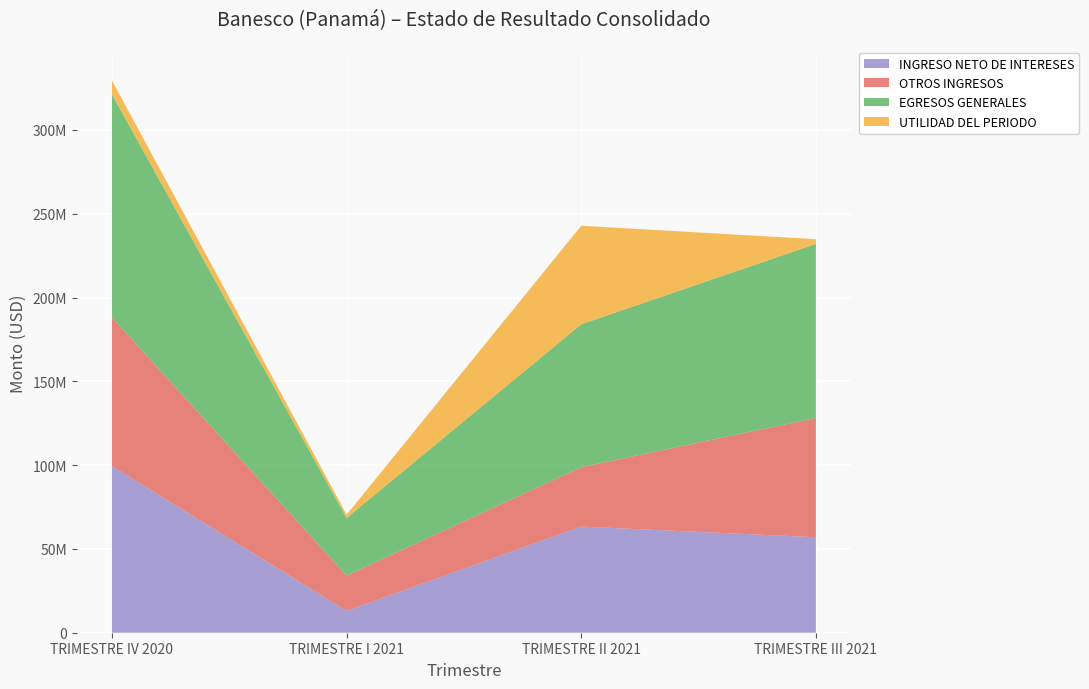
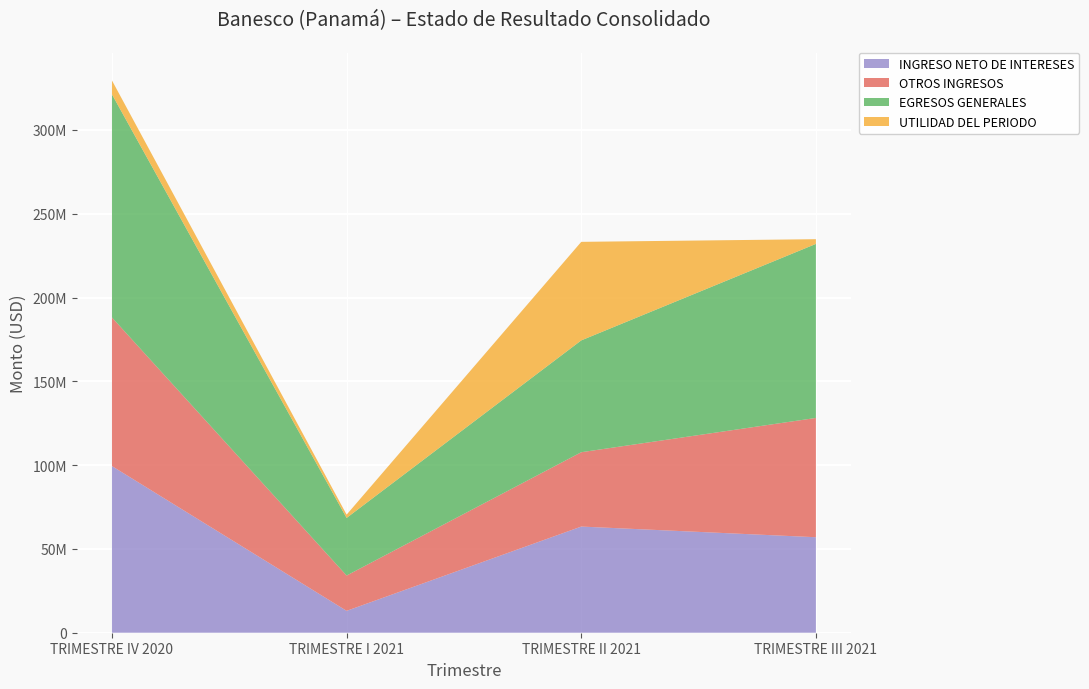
OTROS INGRESOS, TRIMESTRE II 2021: 35000000 -> 44000000
EGRESOS GENERALES, TRIMESTRE II 2021: 85000000 -> 67000000
